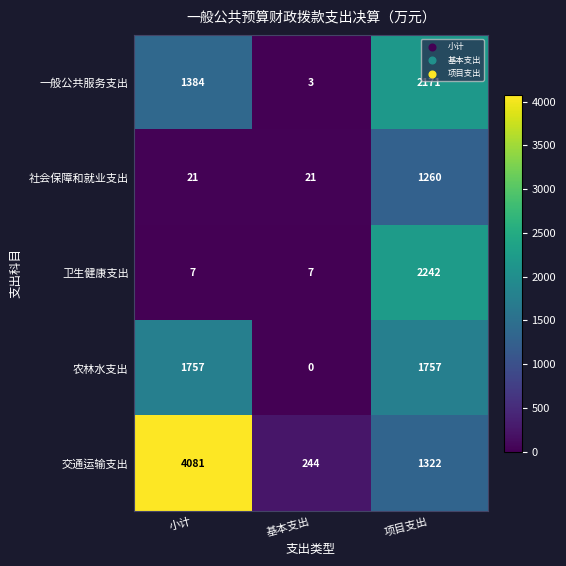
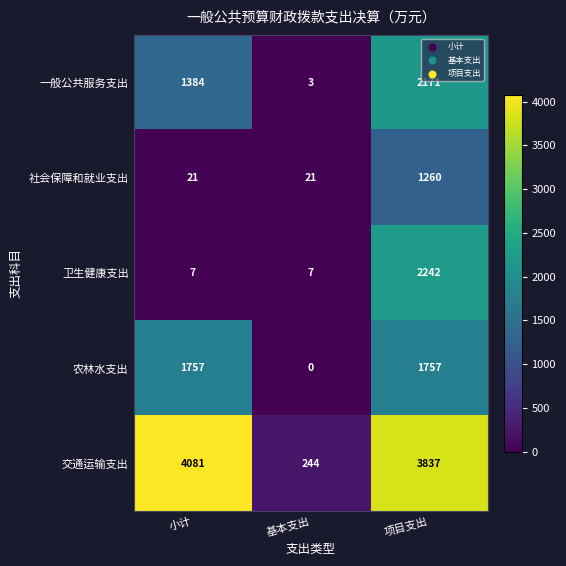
交通运输支出, 项目支出: 1322 -> 3837
